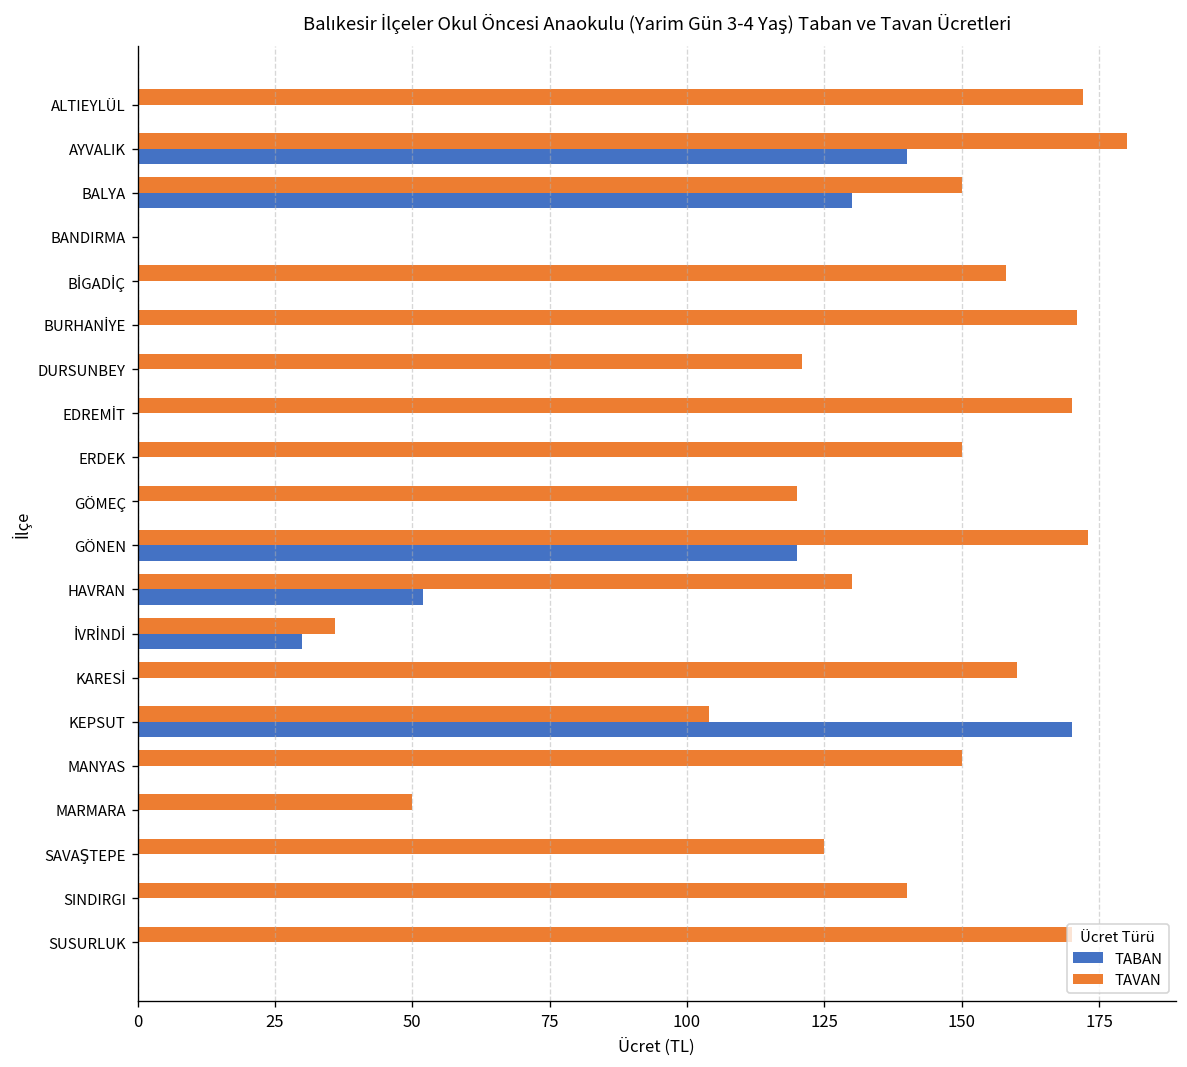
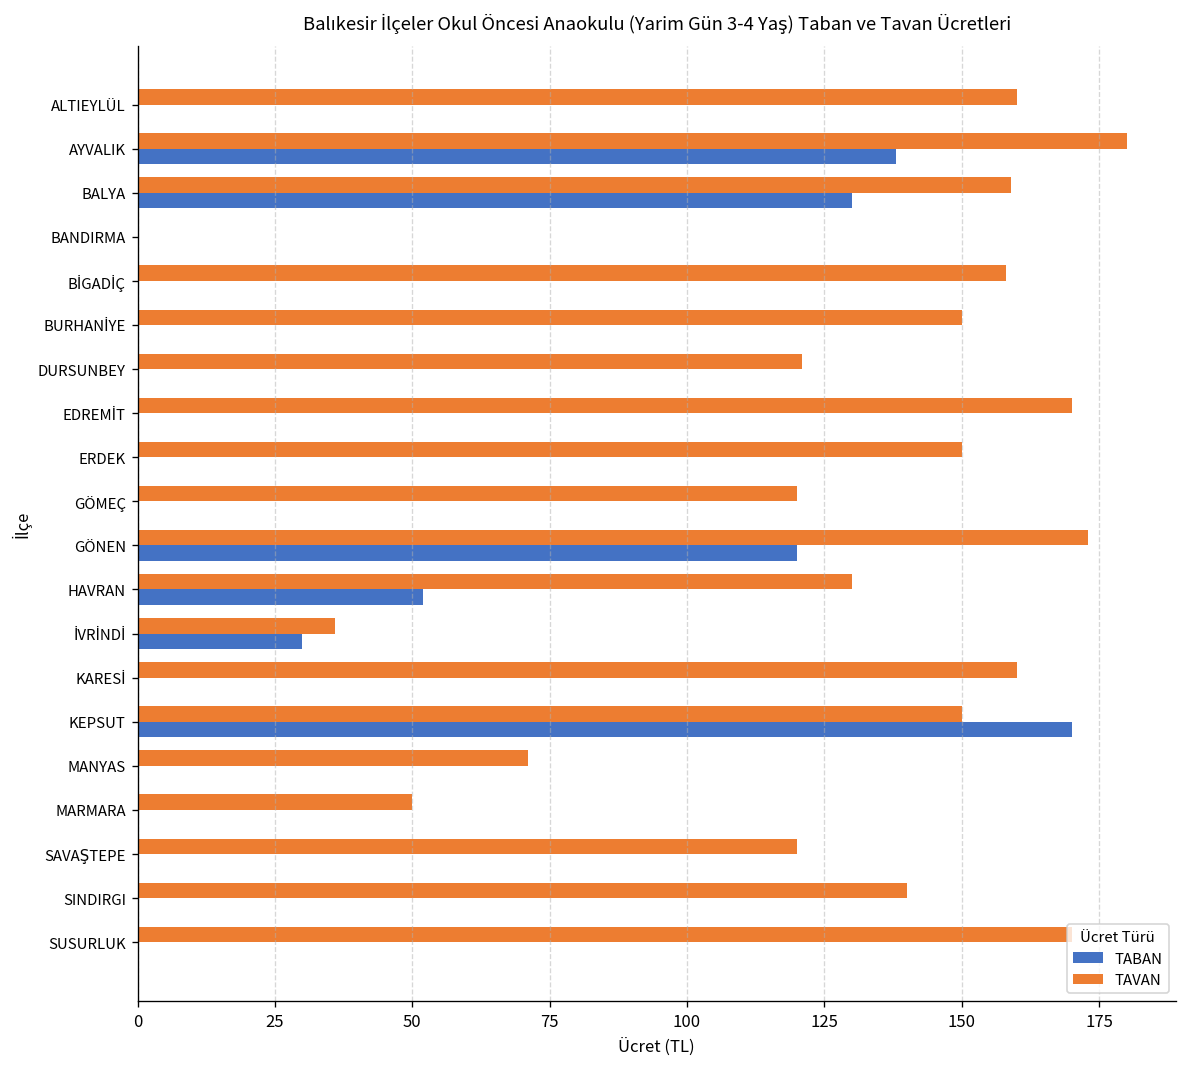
TAVAN, ALTIEYLÜL: 172 -> 160
TABAN, AYVALIK: 140 -> 138
TAVAN, BALYA: 150 -> 159
TAVAN, BURHANİYE: 171 -> 150
TAVAN, KEPSUT: 104 -> 150
TAVAN, MANYAS: 150 -> 71
TAVAN, SAVAŞTEPE: 125 -> 120
